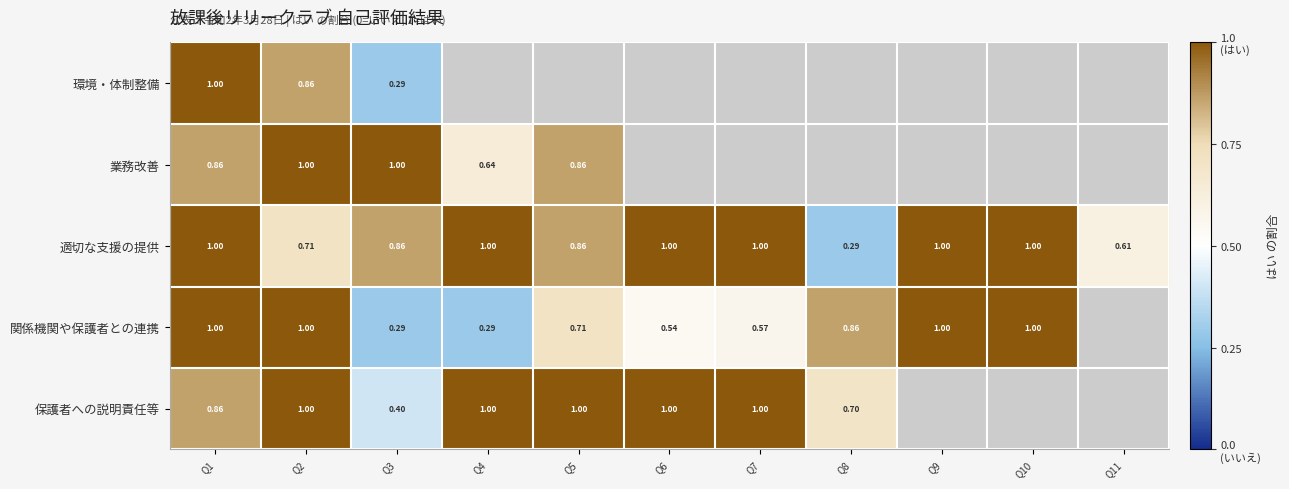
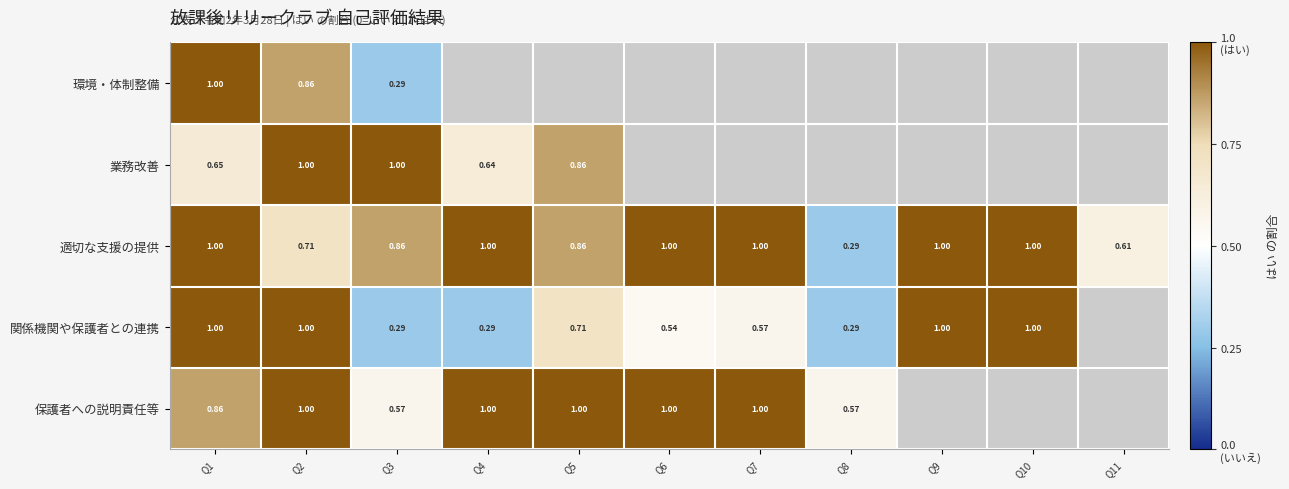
業務改善, Q1: 0.86 -> 0.65
関係機関や保護者との連携, Q8: 0.86 -> 0.29
保護者への説明責任等, Q3: 0.40 -> 0.57
保護者への説明責任等, Q8: 0.70 -> 0.57
